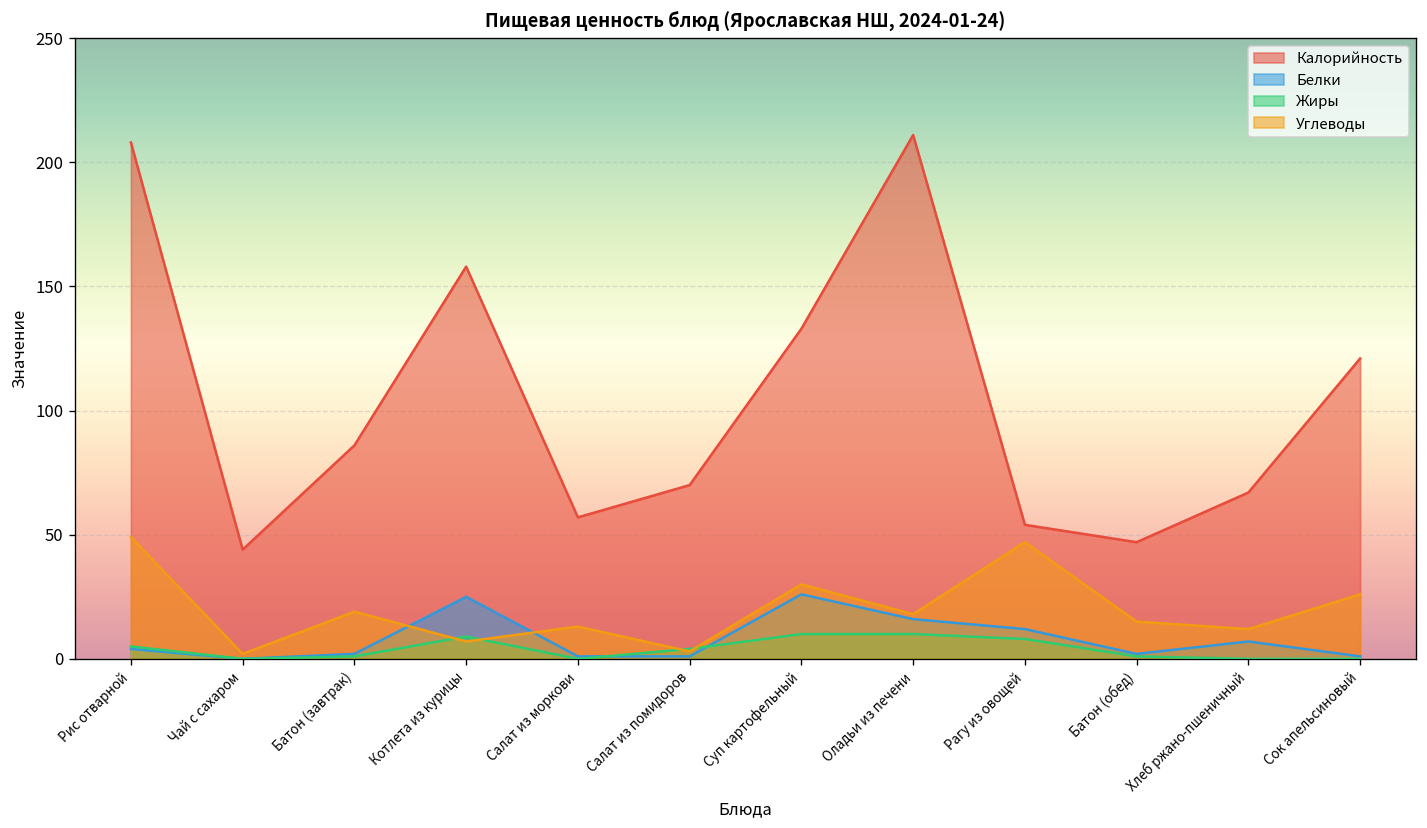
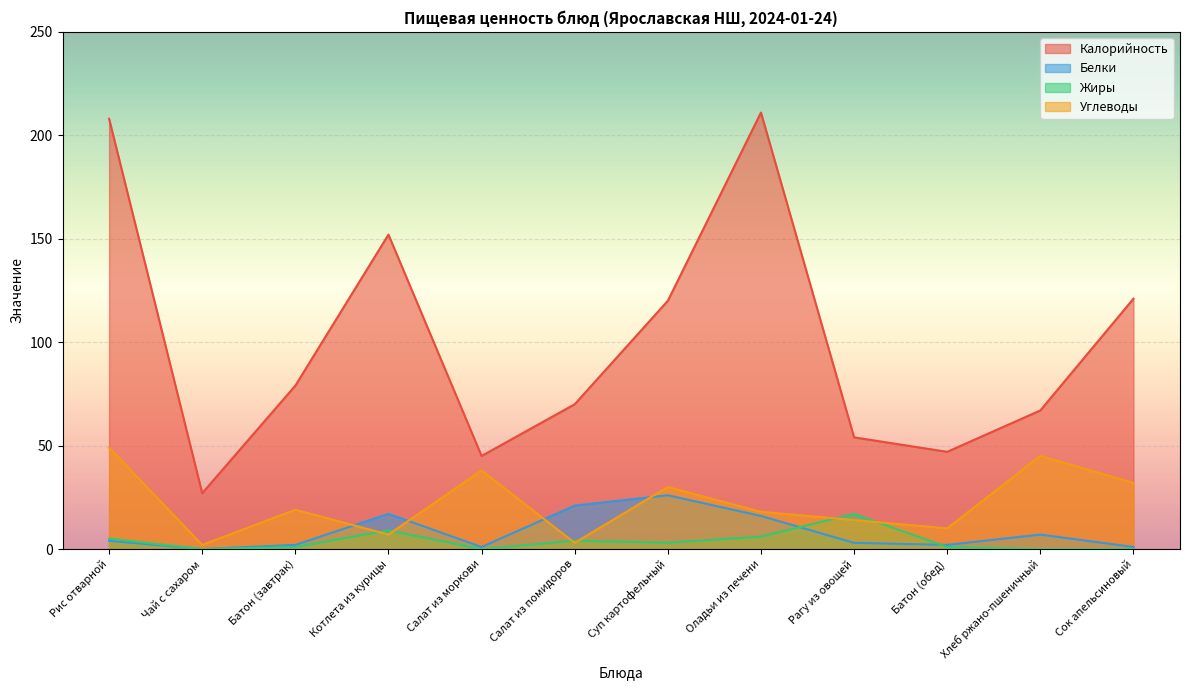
Калорийность, Чай с сахаром: 44 -> 27
Калорийность, Батон (завтрак): 86 -> 79
Калорийность, Котлета из курицы: 158 -> 152
Белки, Котлета из курицы: 25 -> 17
Калорийность, Салат из моркови: 57 -> 45
Углеводы, Салат из моркови: 13 -> 38
Белки, Салат из помидоров: 1 -> 21
Калорийность, Суп картофельный: 133 -> 120
Жиры, Суп картофельный: 10 -> 3
Жиры, Оладьи из печени: 10 -> 6
Белки, Рагу из овощей: 12 -> 3
Жиры, Рагу из овощей: 8 -> 17
Углеводы, Рагу из овощей: 47 -> 14
Углеводы, Батон (обед): 15 -> 10
Углеводы, Хлеб ржано-пшеничный: 12 -> 45
Углеводы, Сок апельсиновый: 26 -> 32
